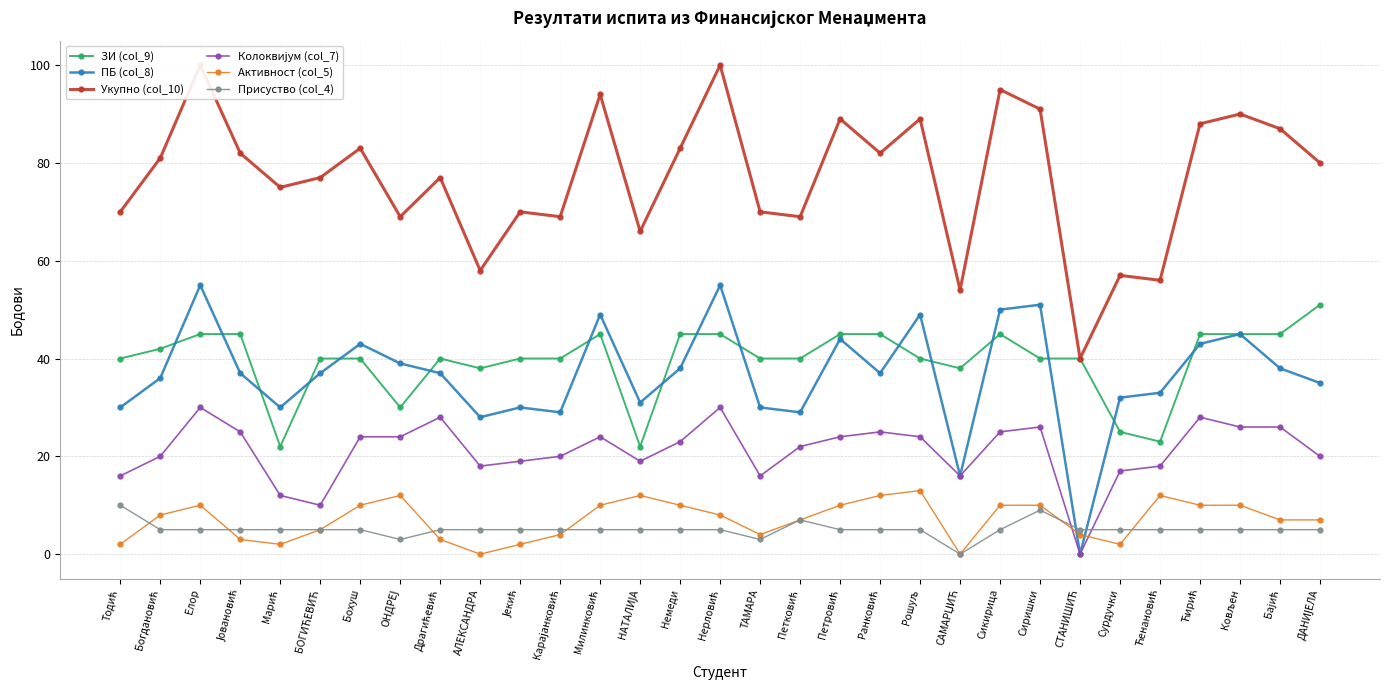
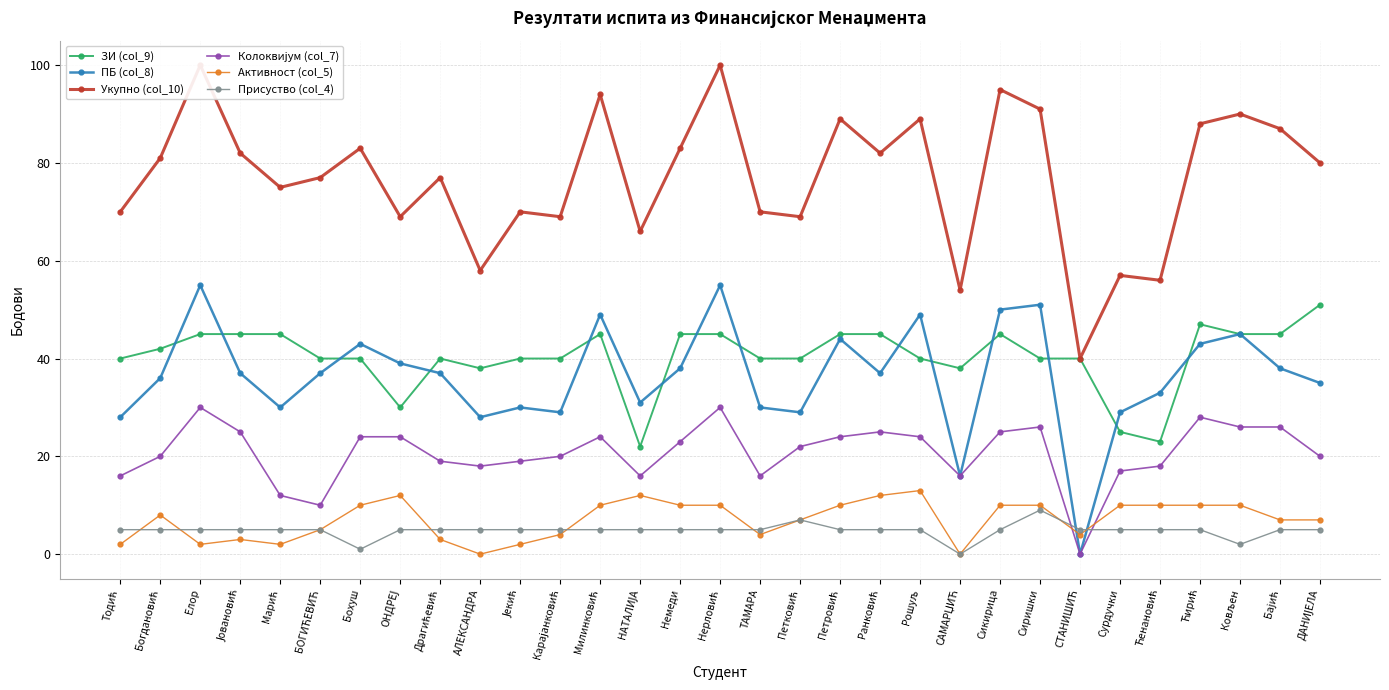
ПБ (col_8), Тодић: 30 -> 28
Присуство (col_4), Тодић: 10 -> 5
Активност (col_5), Елор: 10 -> 2
ЗИ (col_9), Марић: 22 -> 45
Присуство (col_4), Бохуш: 5 -> 1
Присуство (col_4), ОНДРЕЈ: 3 -> 5
Колоквијум (col_7), Драгићевић: 28 -> 19
Колоквијум (col_7), НАТАЛИЈА: 19 -> 16
Активност (col_5), Нерловић: 8 -> 10
Присуство (col_4), ТАМАРА: 3 -> 5
ПБ (col_8), Сурдучки: 32 -> 29
Активност (col_5), Сурдучки: 2 -> 10
Активност (col_5), Ћенановић: 12 -> 10
ЗИ (col_9), Ћирић: 45 -> 47
Присуство (col_4), Ковљен: 5 -> 2
